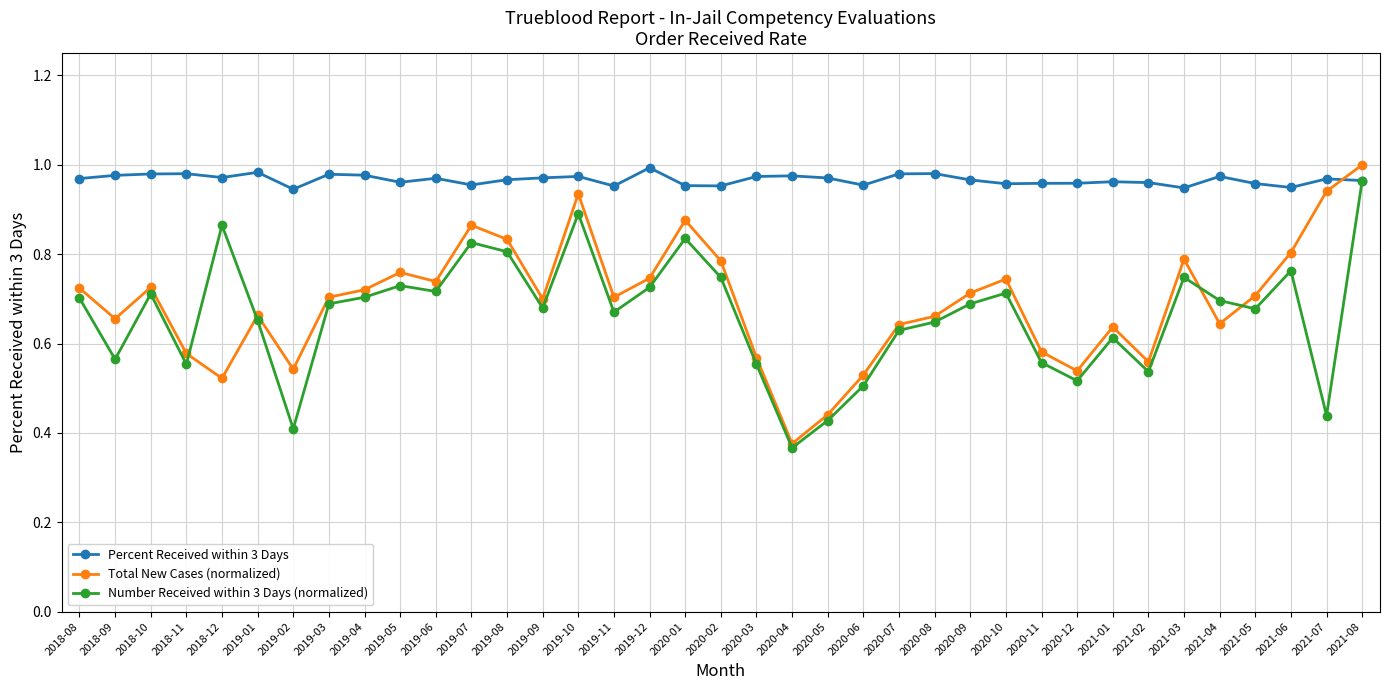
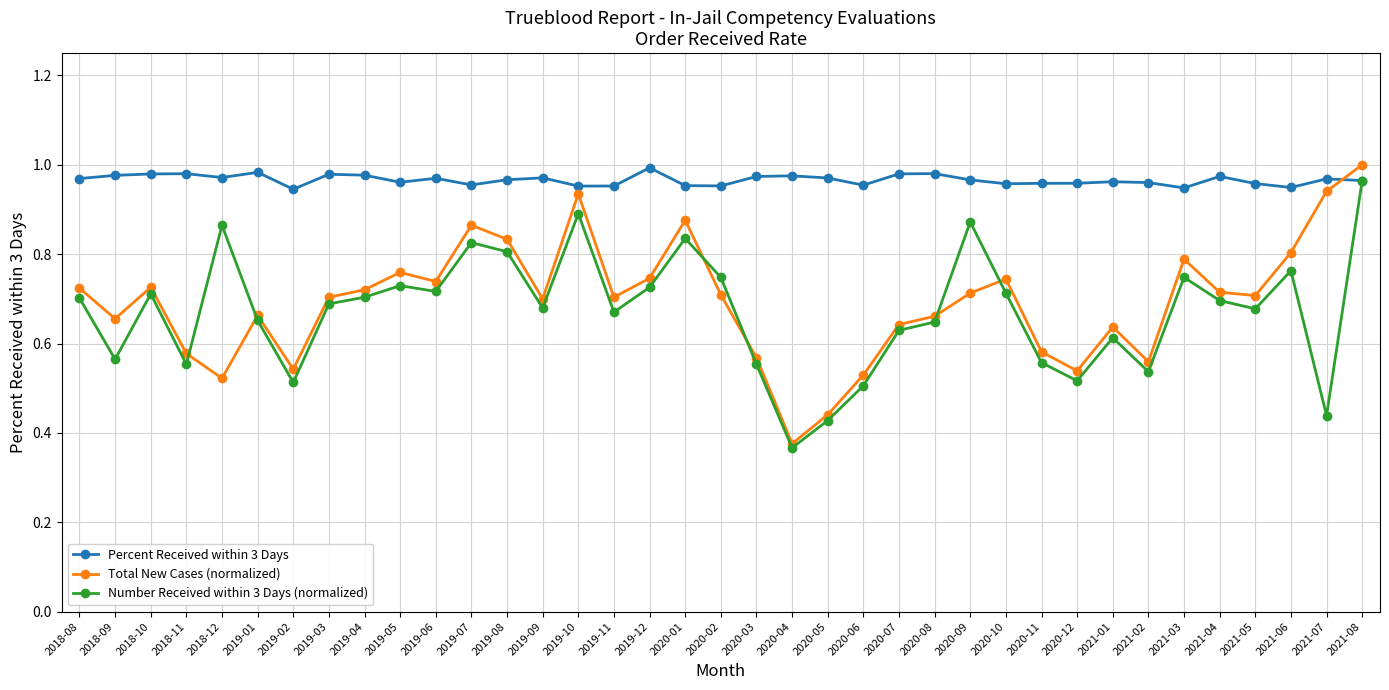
Number Received within 3 Days (normalized), 2019-02: 0.41 -> 0.51
Percent Received within 3 Days, 2019-10: 0.97 -> 0.95
Total New Cases (normalized), 2020-02: 0.79 -> 0.71
Number Received within 3 Days (normalized), 2020-09: 0.69 -> 0.87
Total New Cases (normalized), 2021-04: 0.64 -> 0.71
